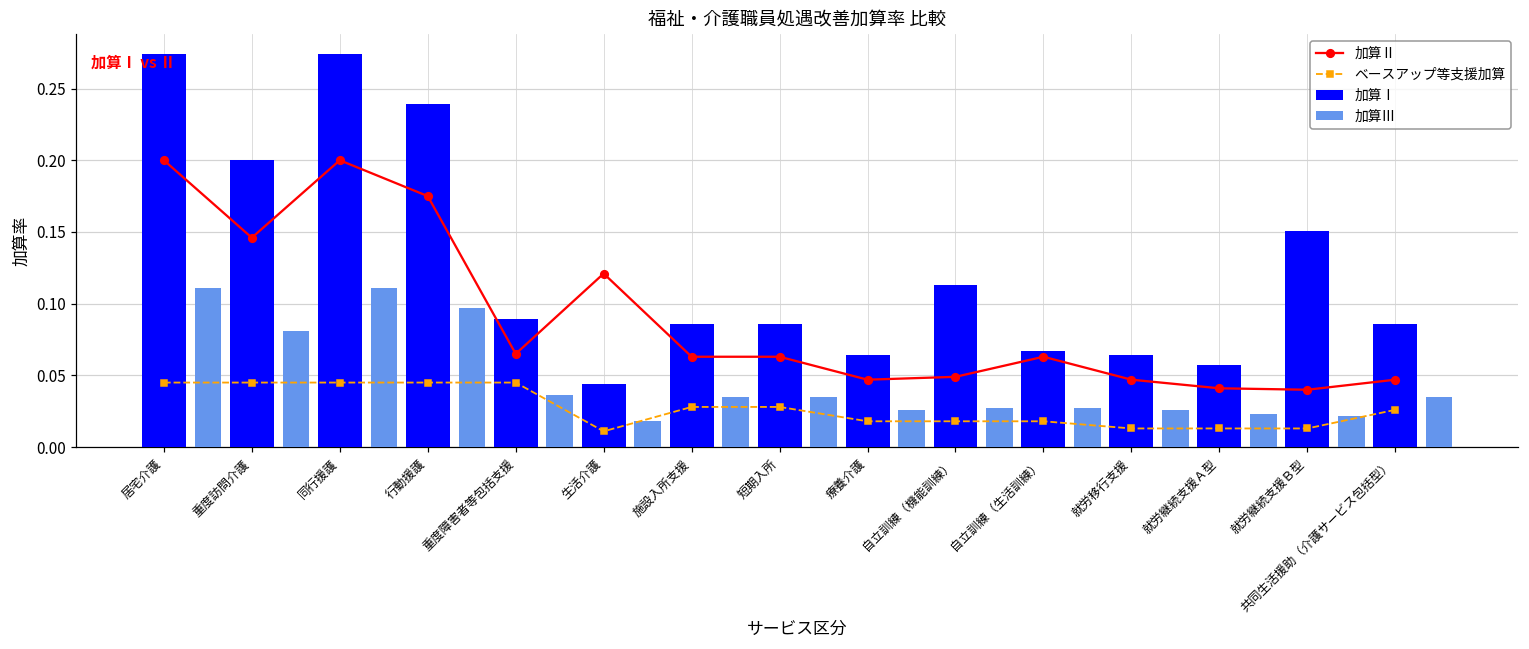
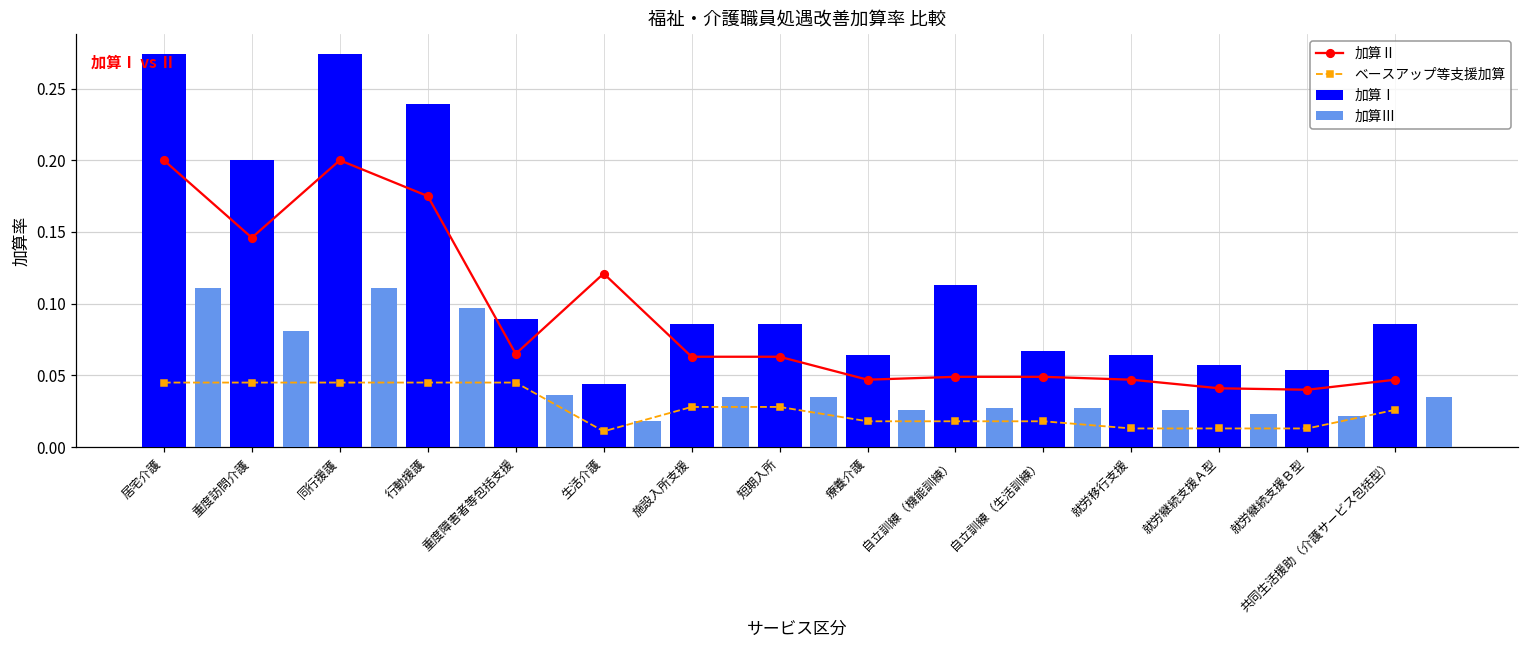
加算Ⅱ, 自立訓練（生活訓練）: 0.063 -> 0.049
加算Ⅰ, 就労継続支援Ｂ型: 0.151 -> 0.054
